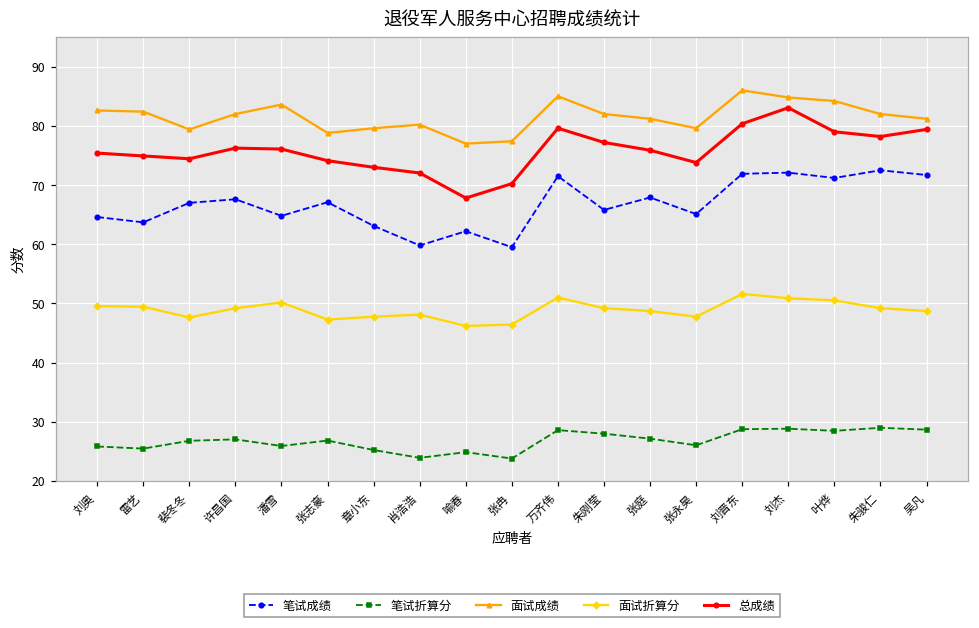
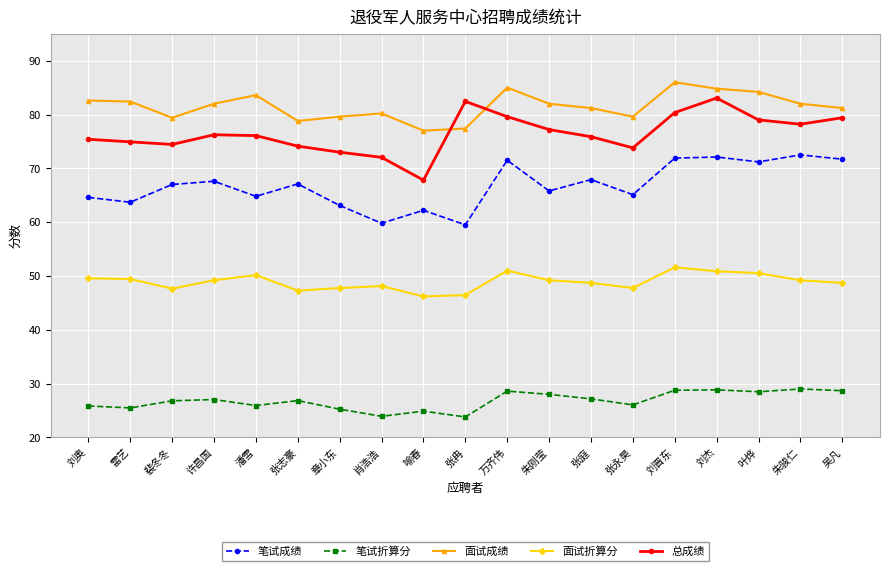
总成绩, 张冉: 70 -> 82
